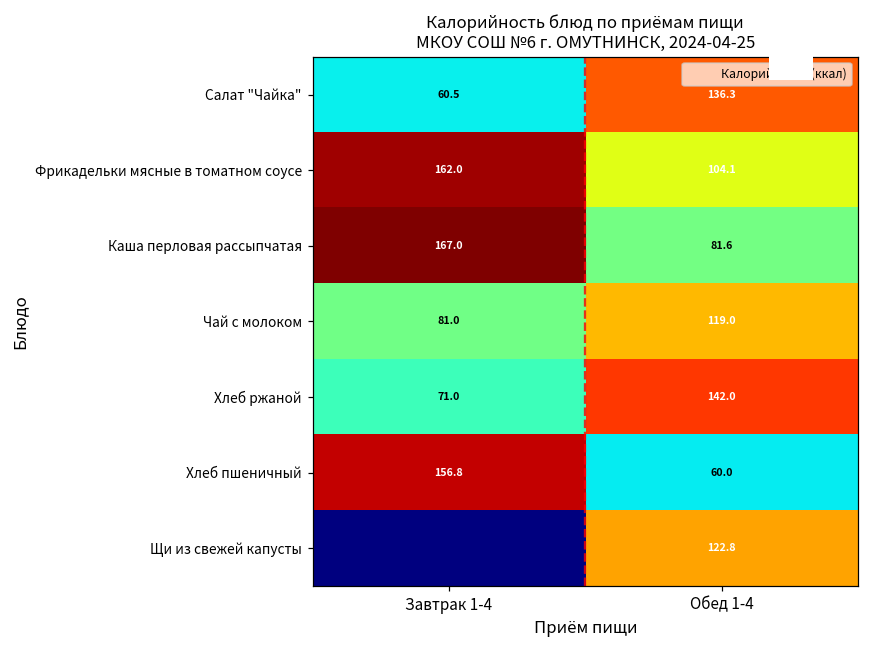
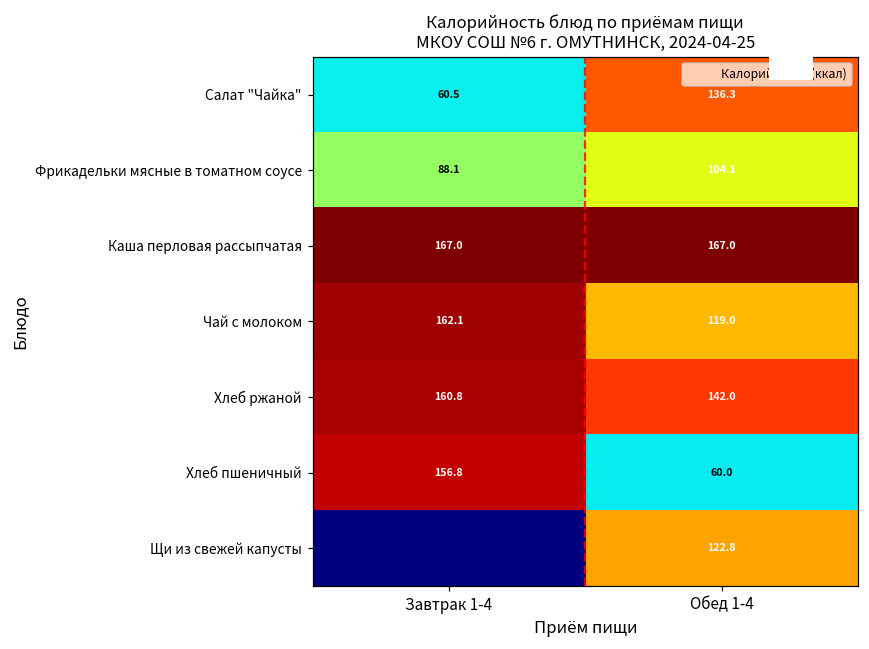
Фрикадельки мясные в томатном соусе, Завтрак 1-4: 162.0 -> 88.1
Каша перловая рассыпчатая, Обед 1-4: 81.6 -> 167.0
Чай с молоком, Завтрак 1-4: 81.0 -> 162.1
Хлеб ржаной, Завтрак 1-4: 71.0 -> 160.8
